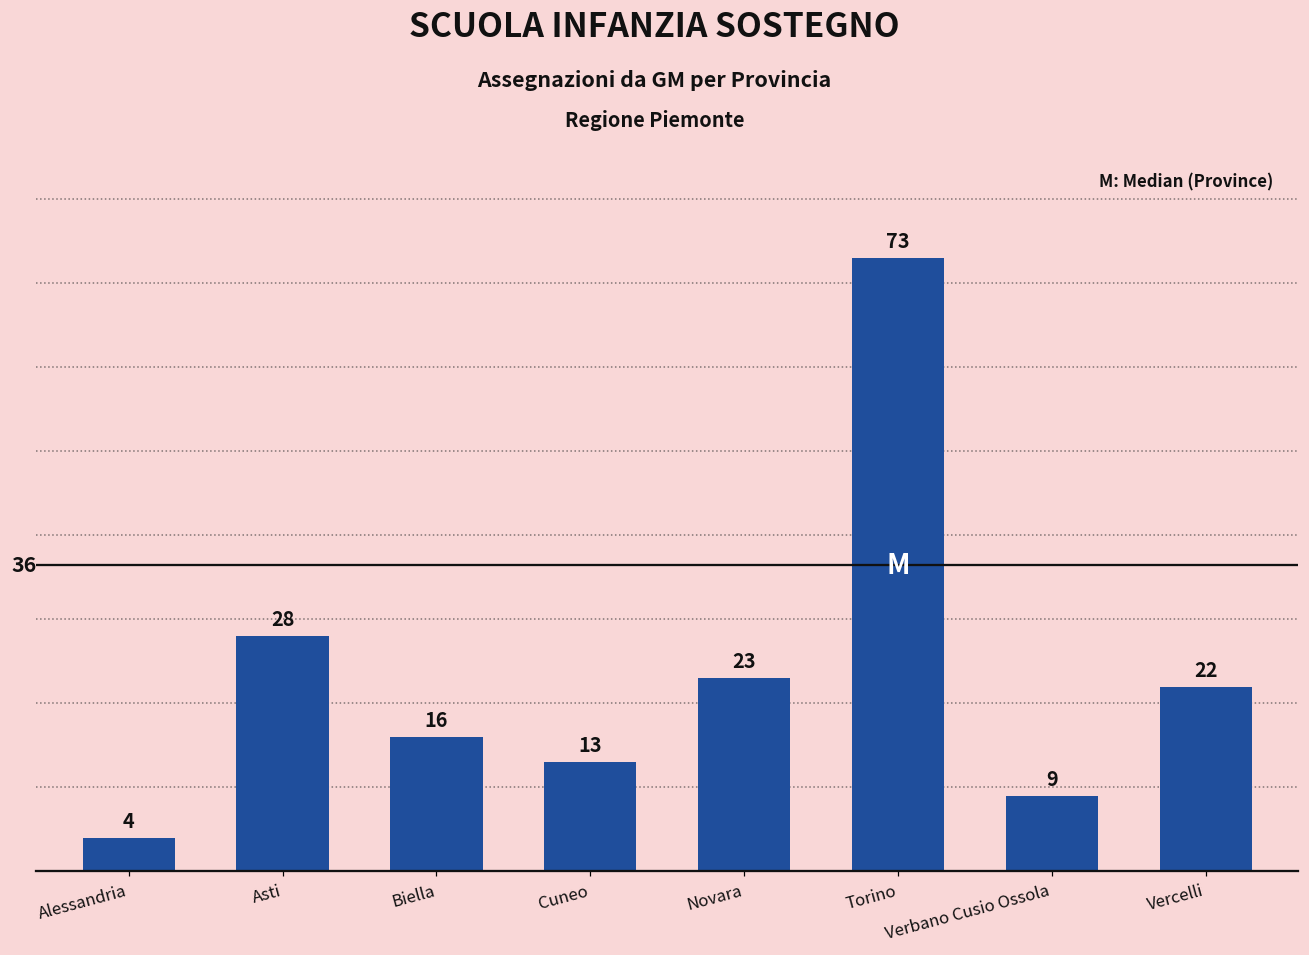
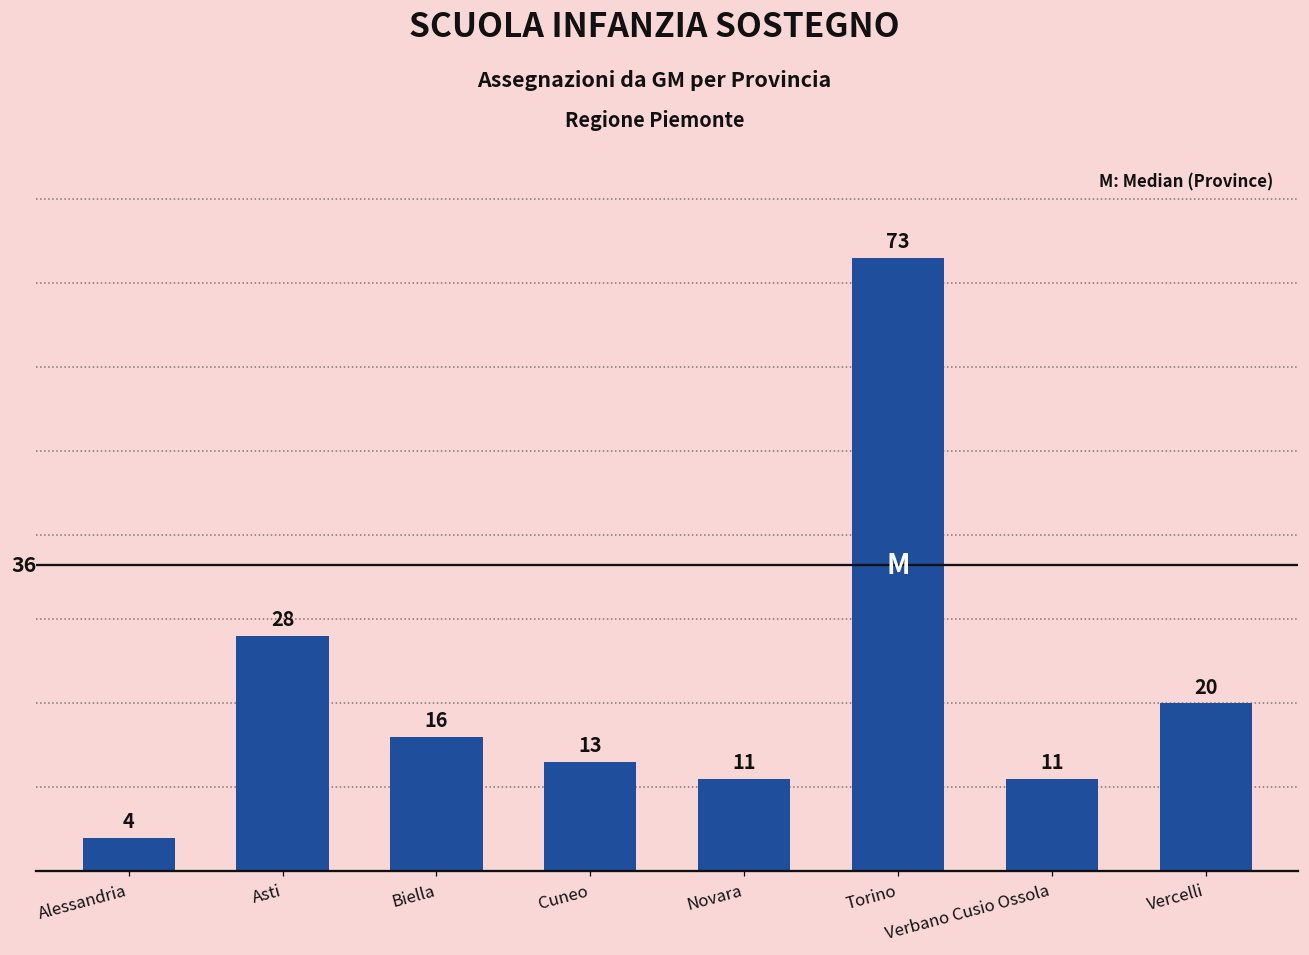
Novara: 23 -> 11
Verbano Cusio Ossola: 9 -> 11
Vercelli: 22 -> 20
